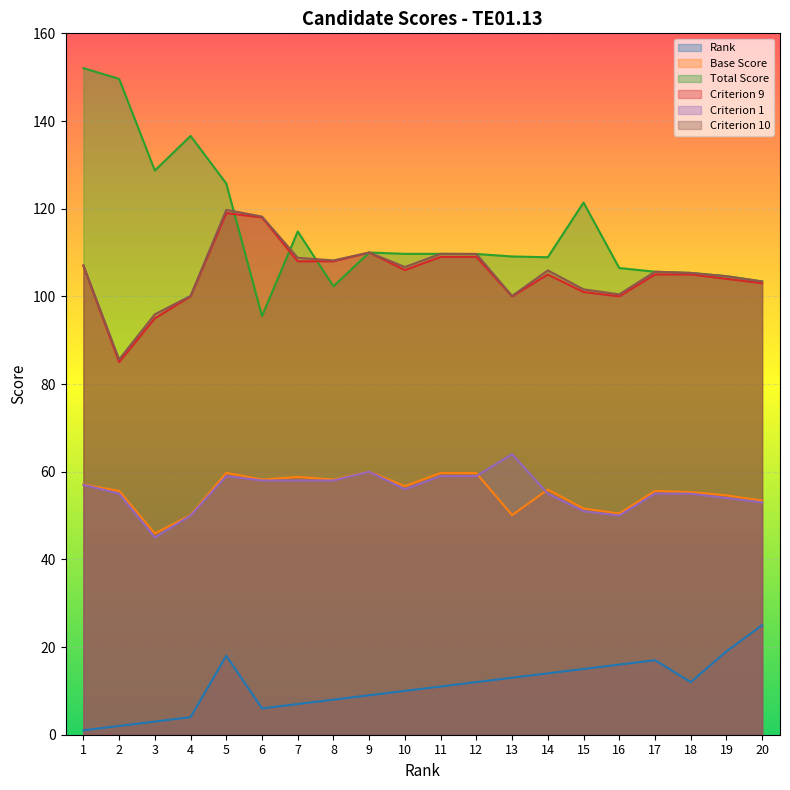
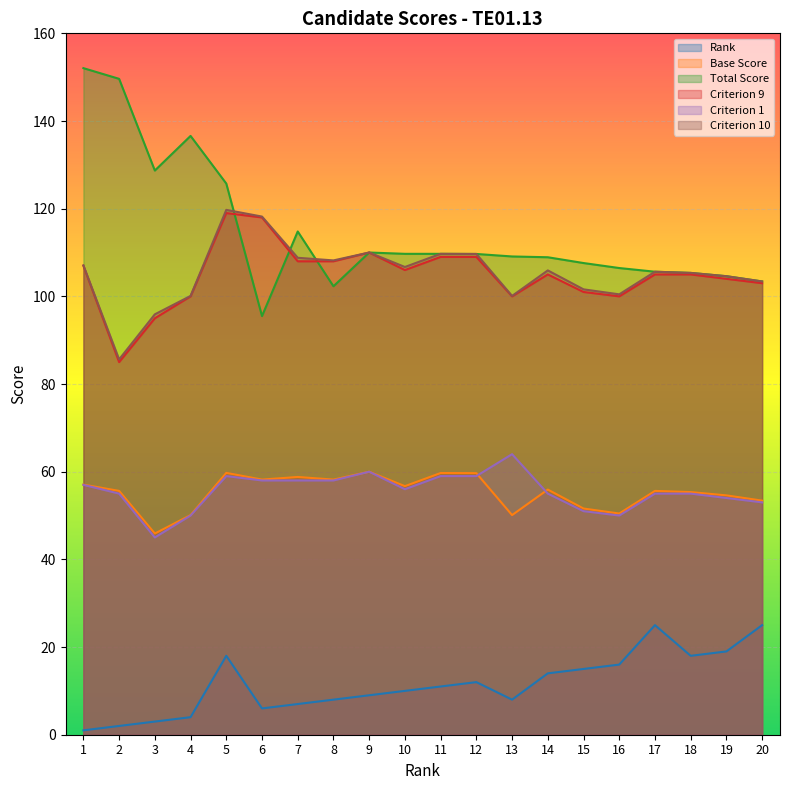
Rank, 13: 13 -> 8
Total Score, 15: 121 -> 108
Rank, 17: 17 -> 25
Rank, 18: 12 -> 18
